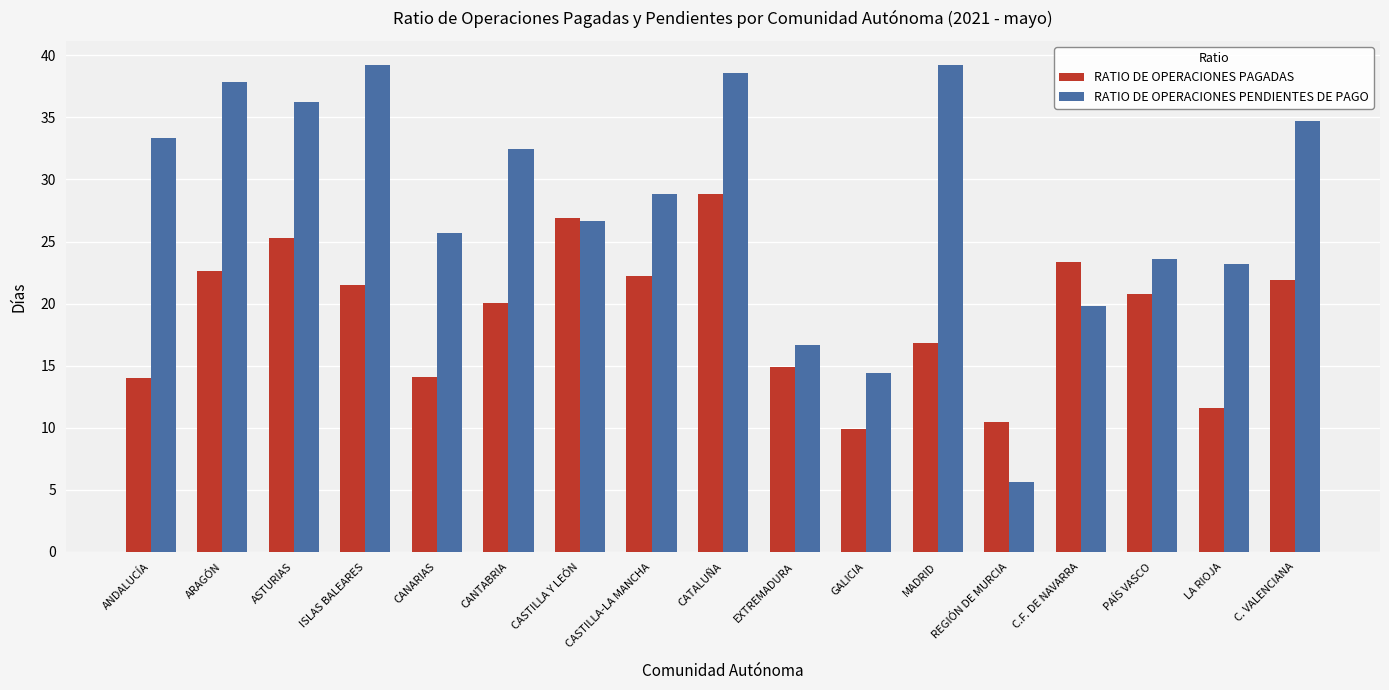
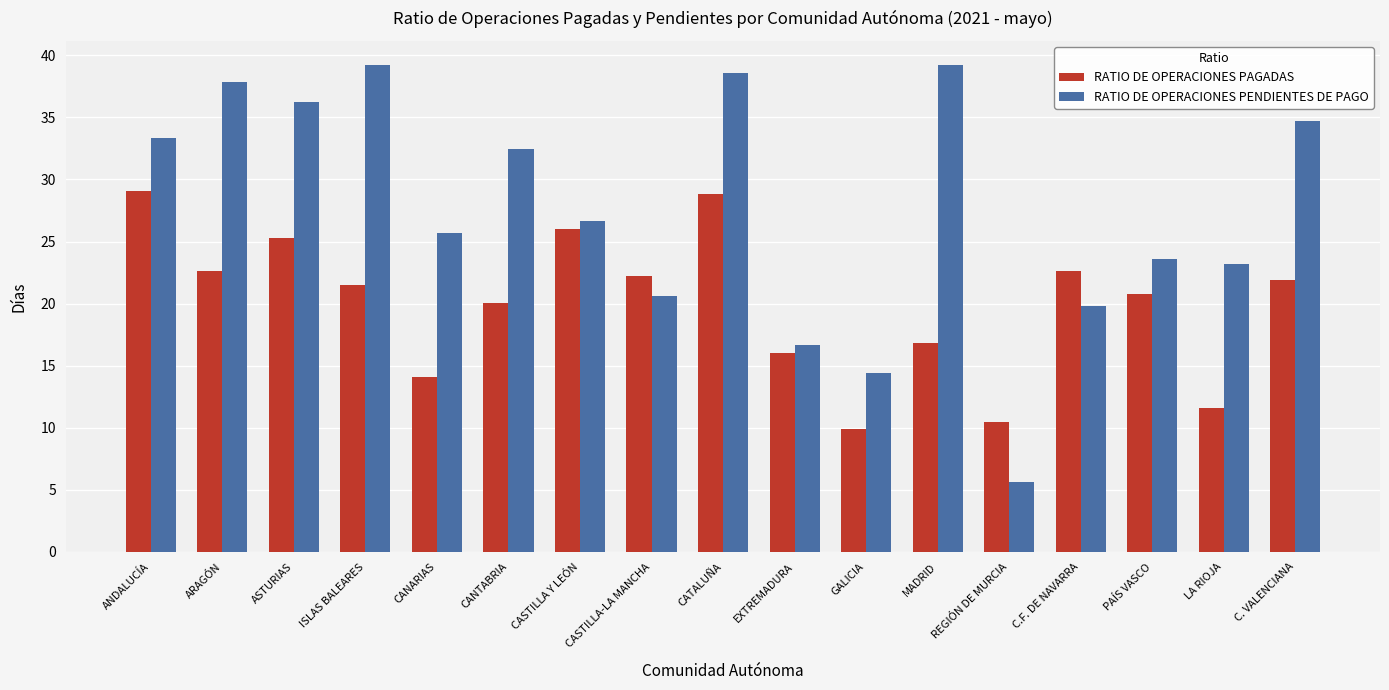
RATIO DE OPERACIONES PAGADAS, ANDALUCÍA: 14.0 -> 29.1
RATIO DE OPERACIONES PAGADAS, CASTILLA Y LEÓN: 26.9 -> 26.0
RATIO DE OPERACIONES PENDIENTES DE PAGO, CASTILLA-LA MANCHA: 28.8 -> 20.7
RATIO DE OPERACIONES PAGADAS, EXTREMADURA: 14.9 -> 16.0
RATIO DE OPERACIONES PAGADAS, C.F. DE NAVARRA: 23.4 -> 22.6
